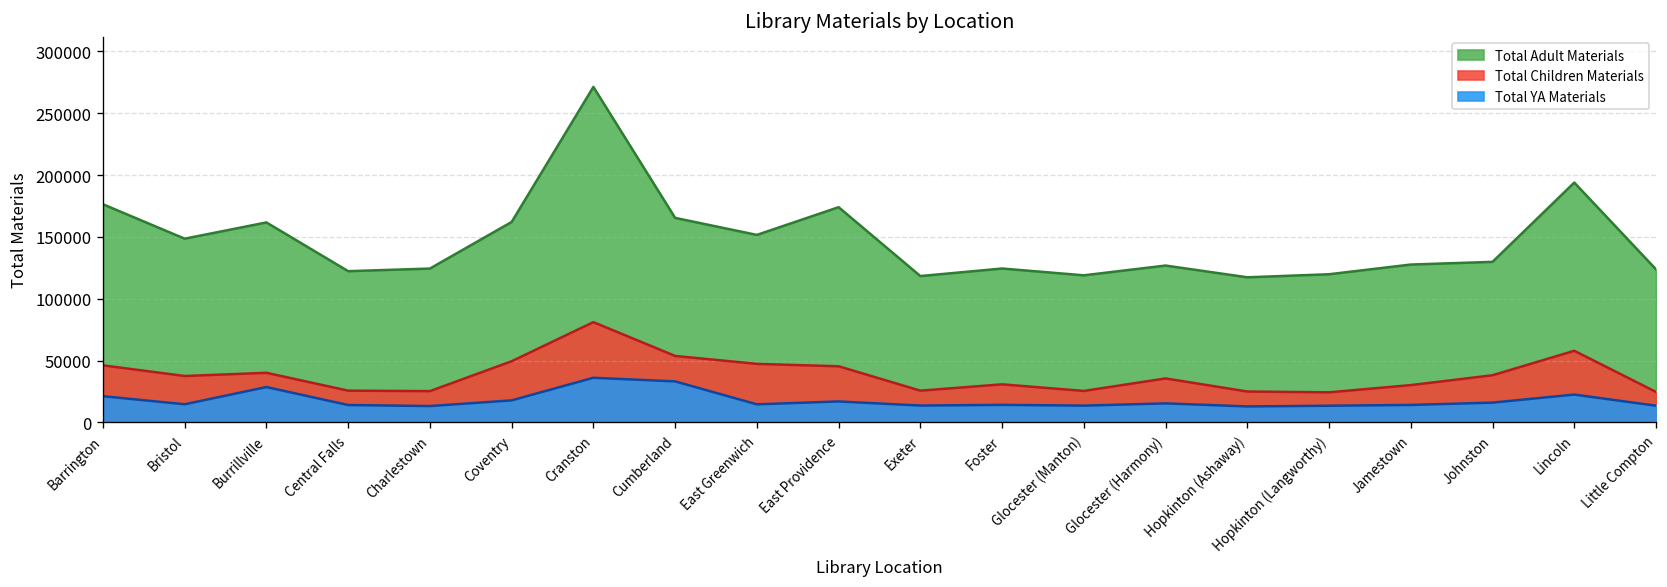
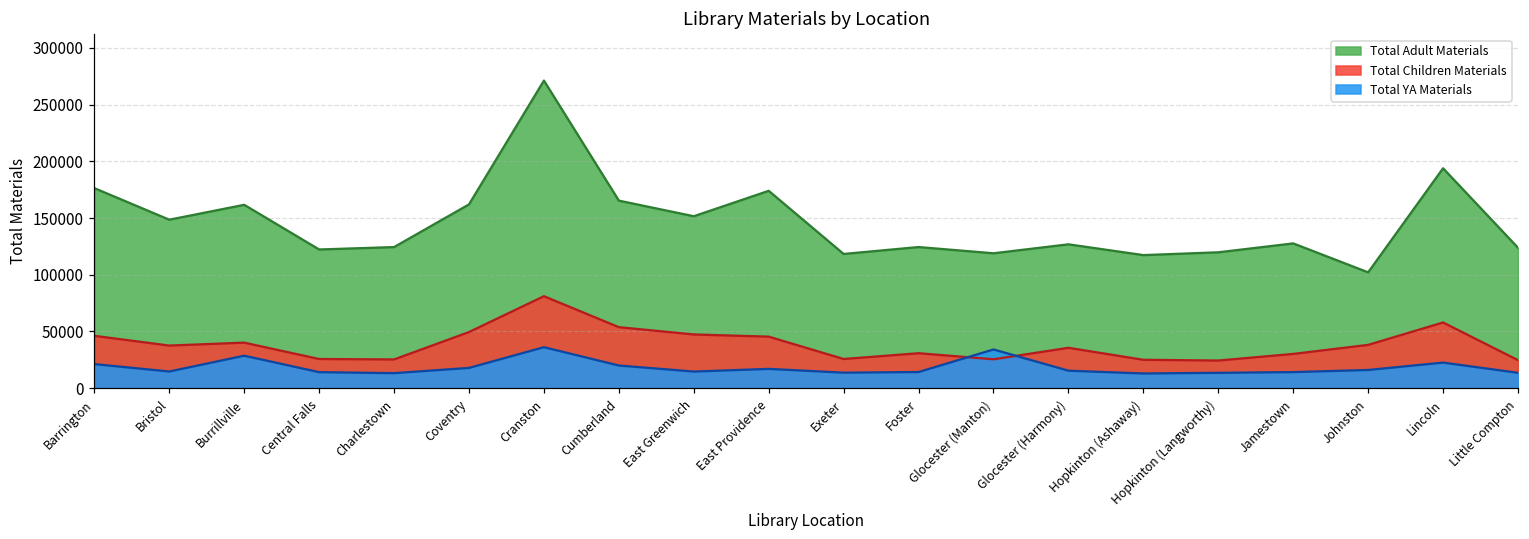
Total YA Materials, Cumberland: 33000 -> 20000
Total YA Materials, Glocester (Manton): 14000 -> 34000
Total Adult Materials, Johnston: 130000 -> 102000
